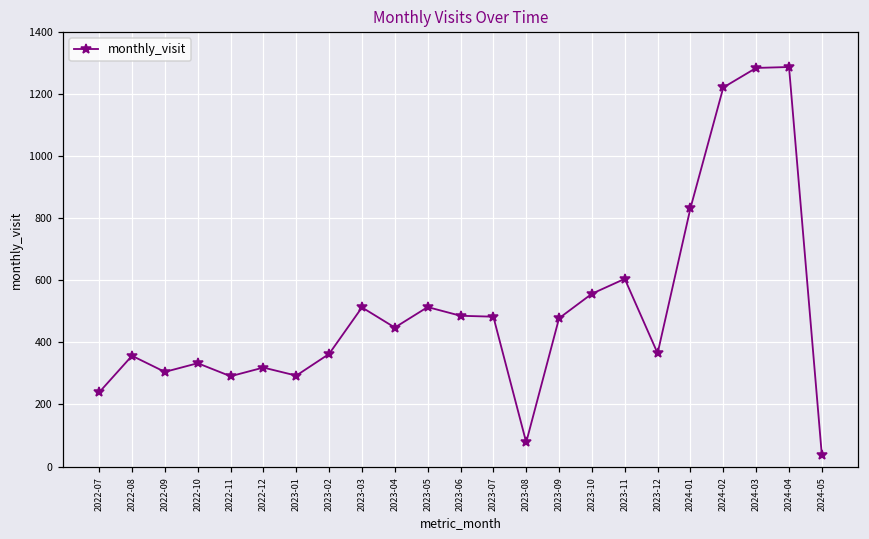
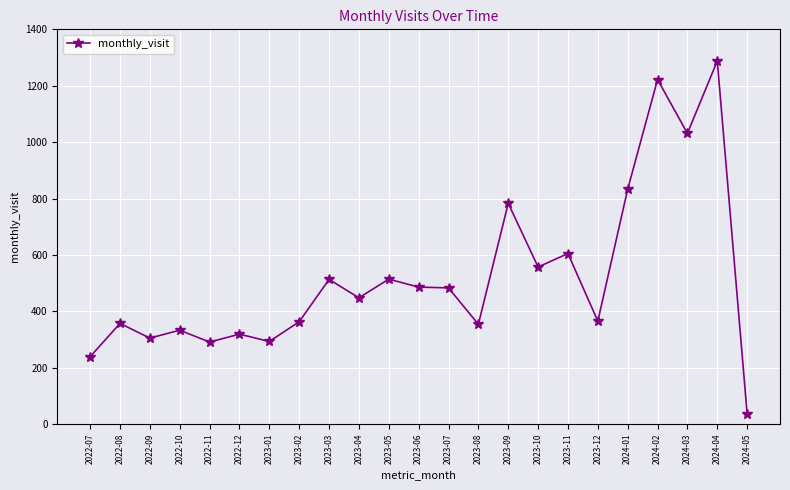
2023-08: 80 -> 350
2023-09: 480 -> 780
2024-03: 1290 -> 1030
